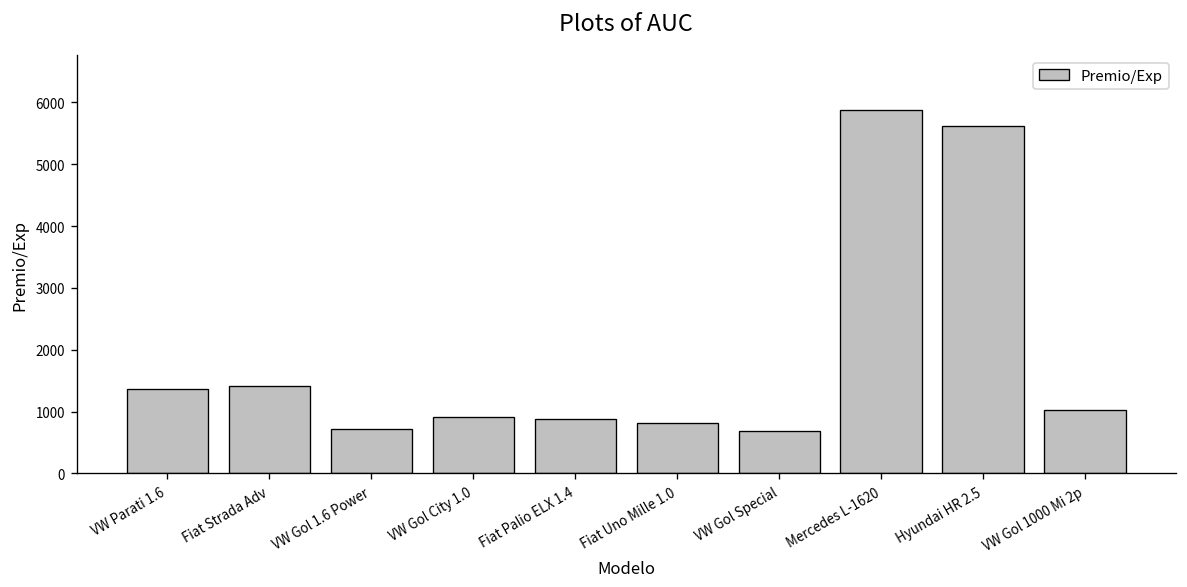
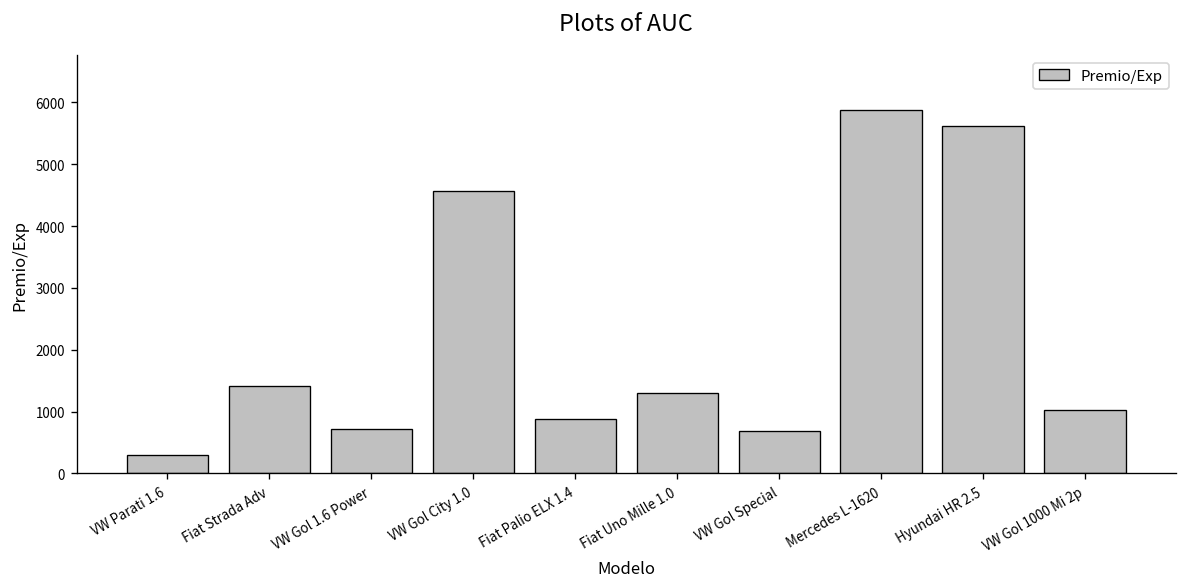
VW Parati 1.6: 1400 -> 300
VW Gol City 1.0: 900 -> 4600
Fiat Uno Mille 1.0: 800 -> 1300
